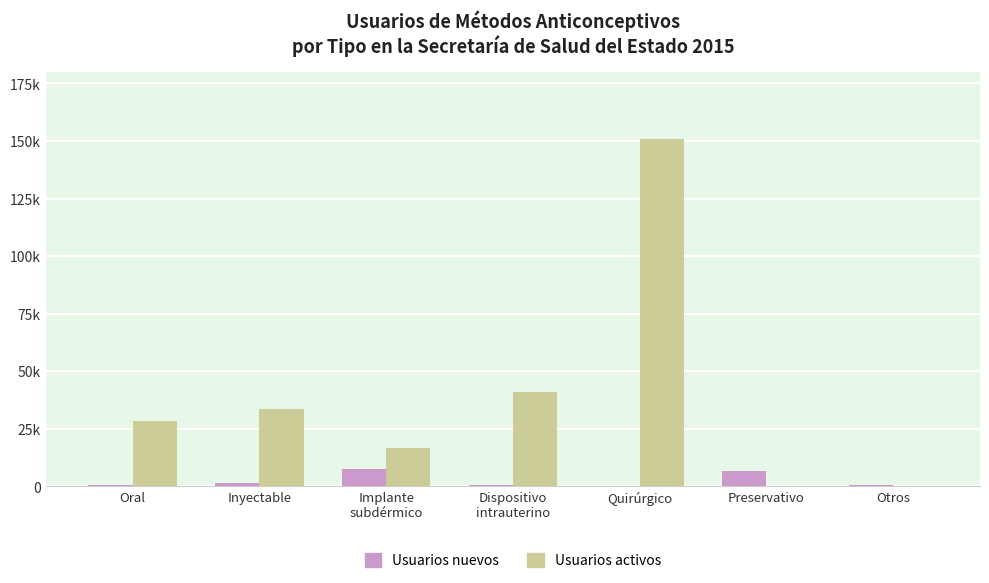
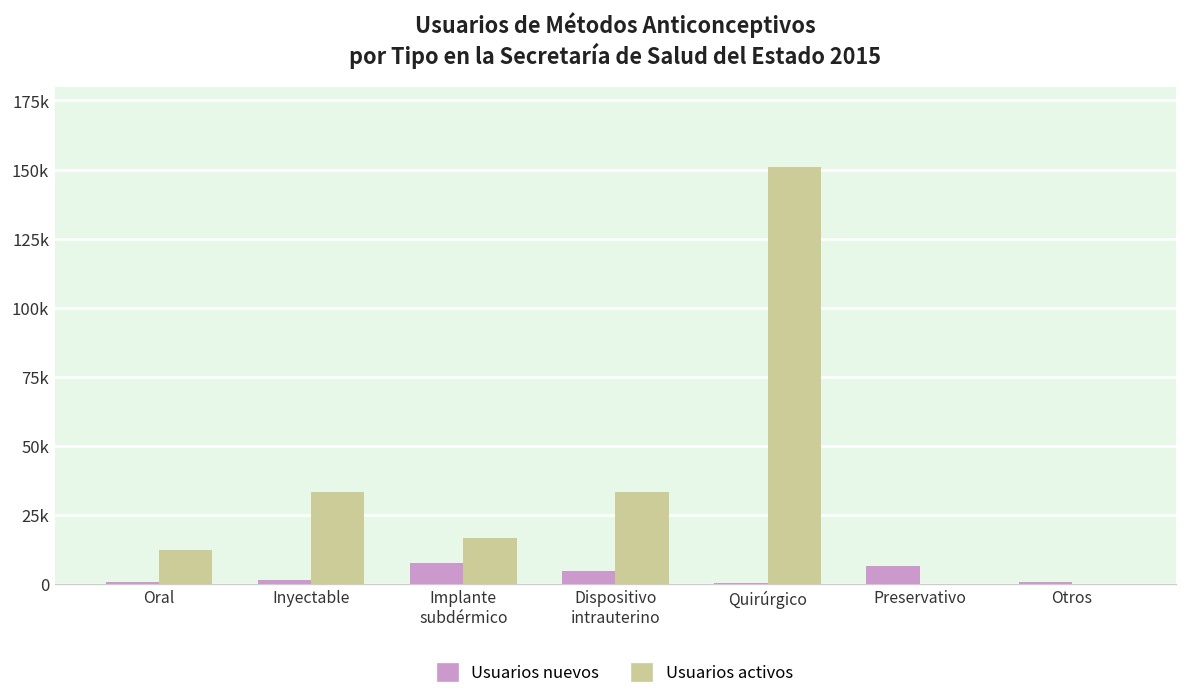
Usuarios activos, Oral: 28000 -> 12000
Usuarios nuevos, Dispositivo intrauterino: 1000 -> 5000
Usuarios activos, Dispositivo intrauterino: 41000 -> 33000
